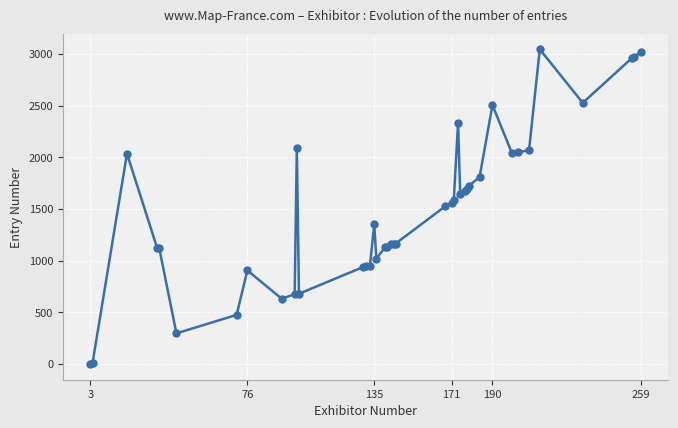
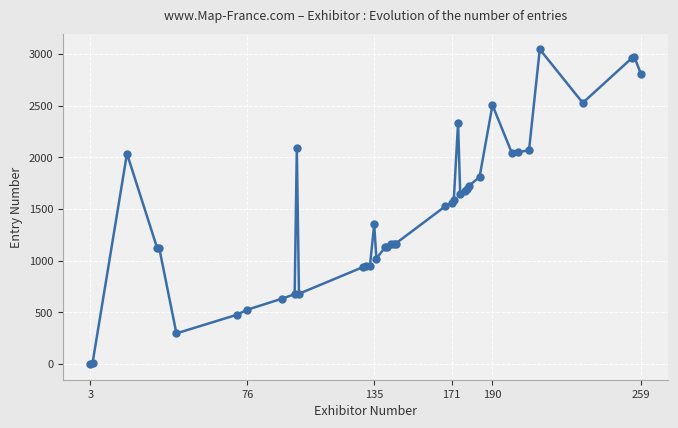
76: 910 -> 530
259: 3020 -> 2810
